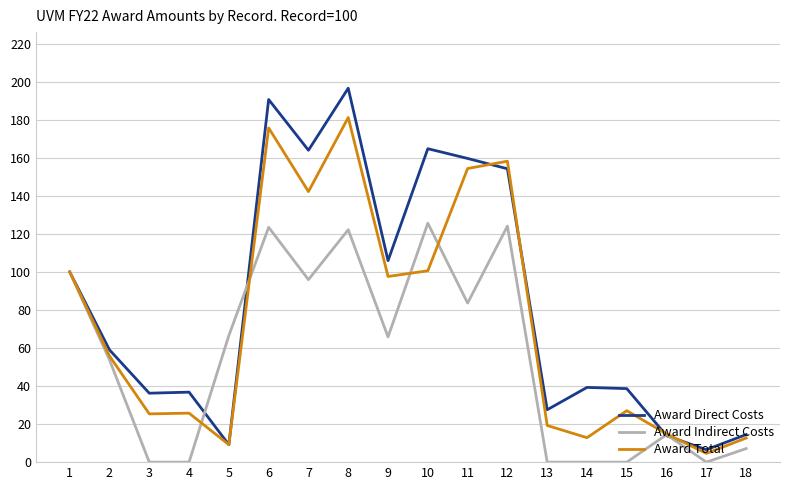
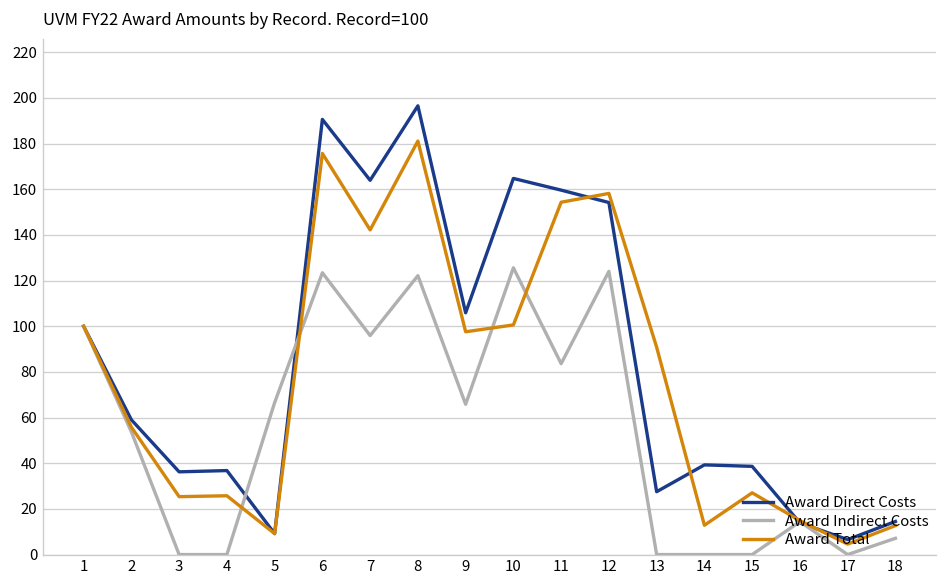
Award Total, 13: 19 -> 91
